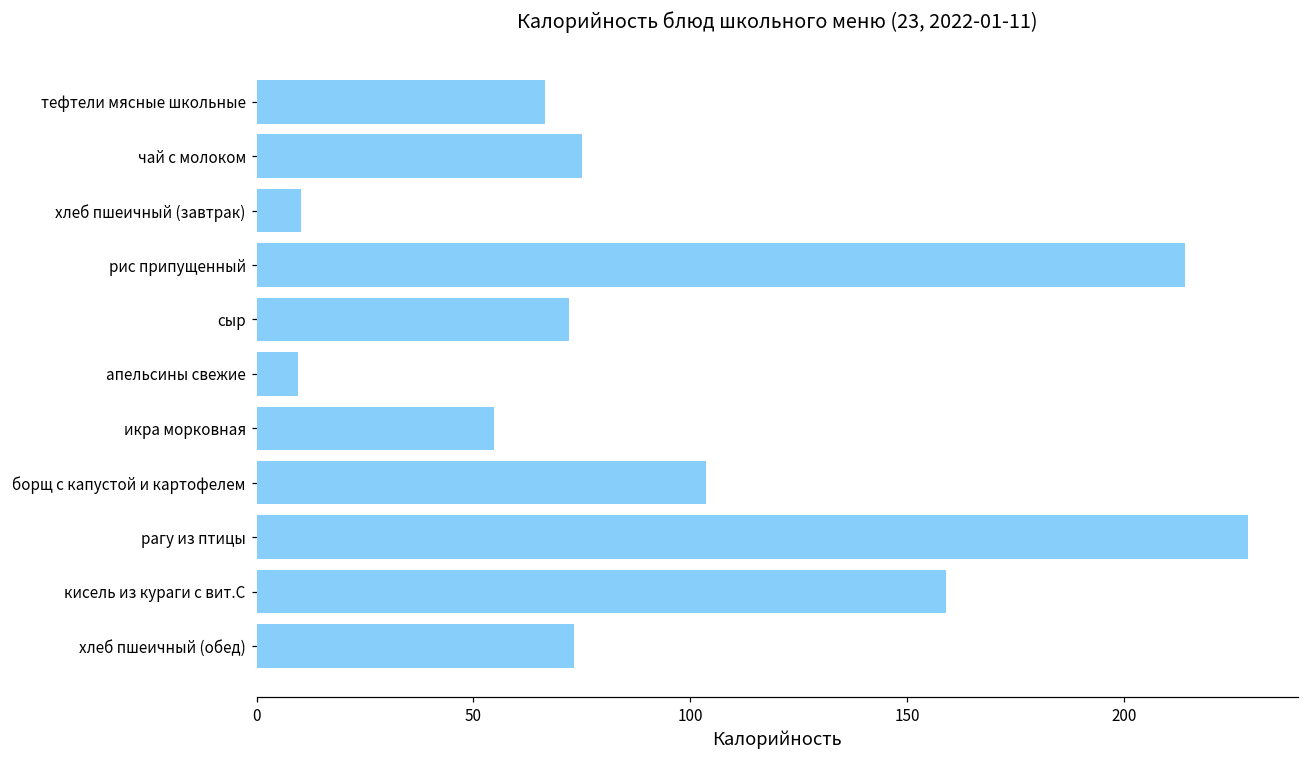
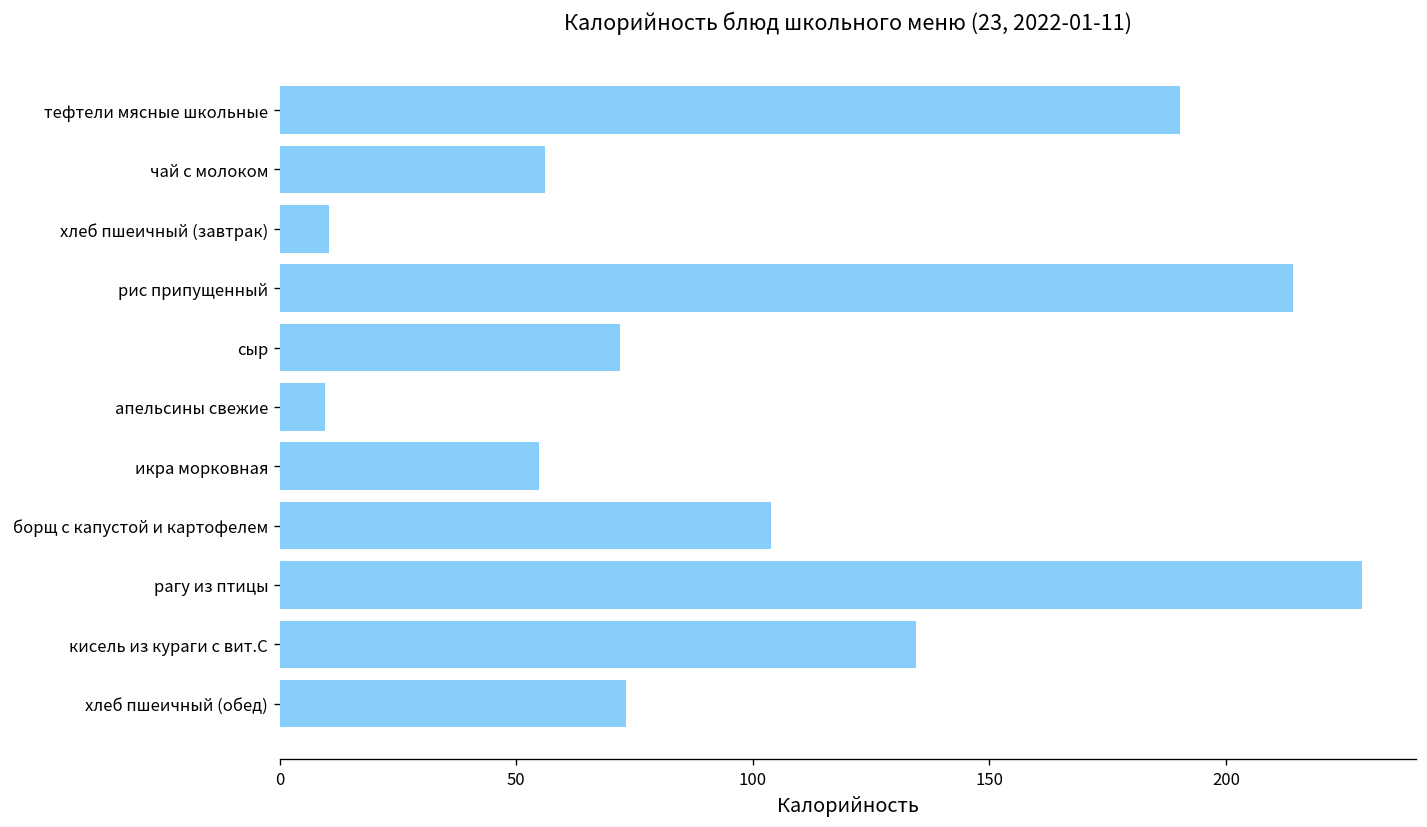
тефтели мясные школьные: 67 -> 190
чай с молоком: 75 -> 56
кисель из кураги с вит.С: 159 -> 134
